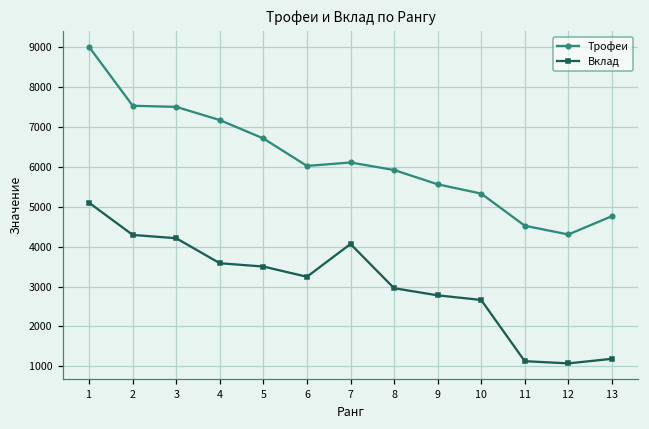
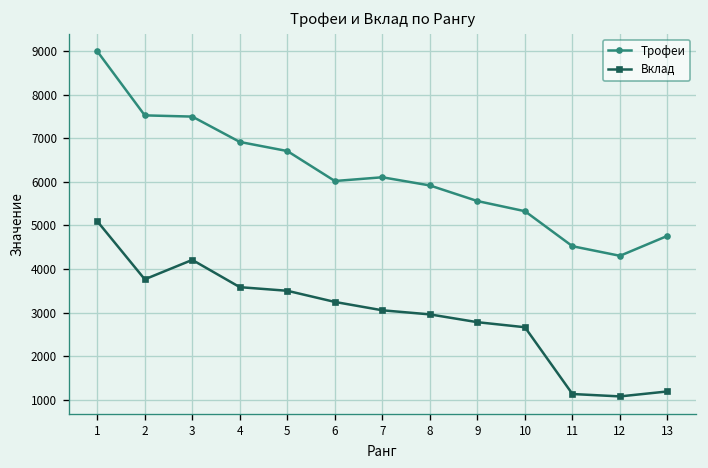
Вклад, 2: 4300 -> 3800
Трофеи, 4: 7200 -> 6900
Вклад, 7: 4100 -> 3100
